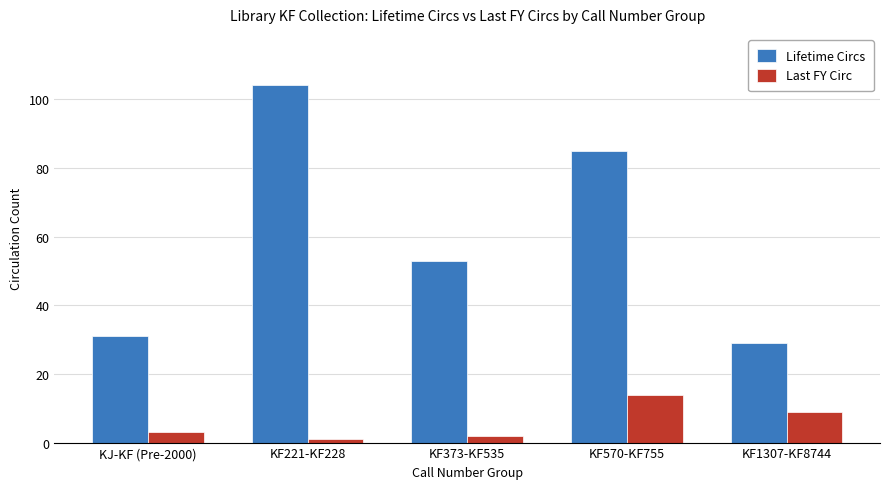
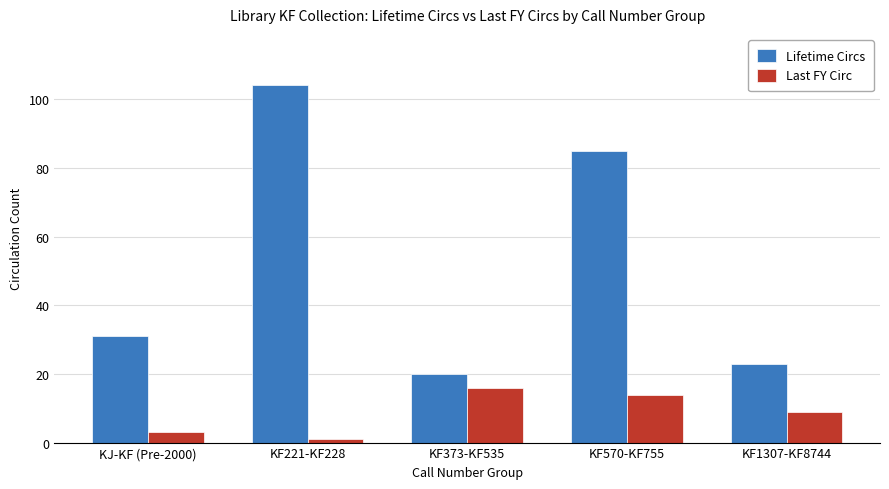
Lifetime Circs, KF373-KF535: 53 -> 20
Last FY Circ, KF373-KF535: 2 -> 16
Lifetime Circs, KF1307-KF8744: 29 -> 23
